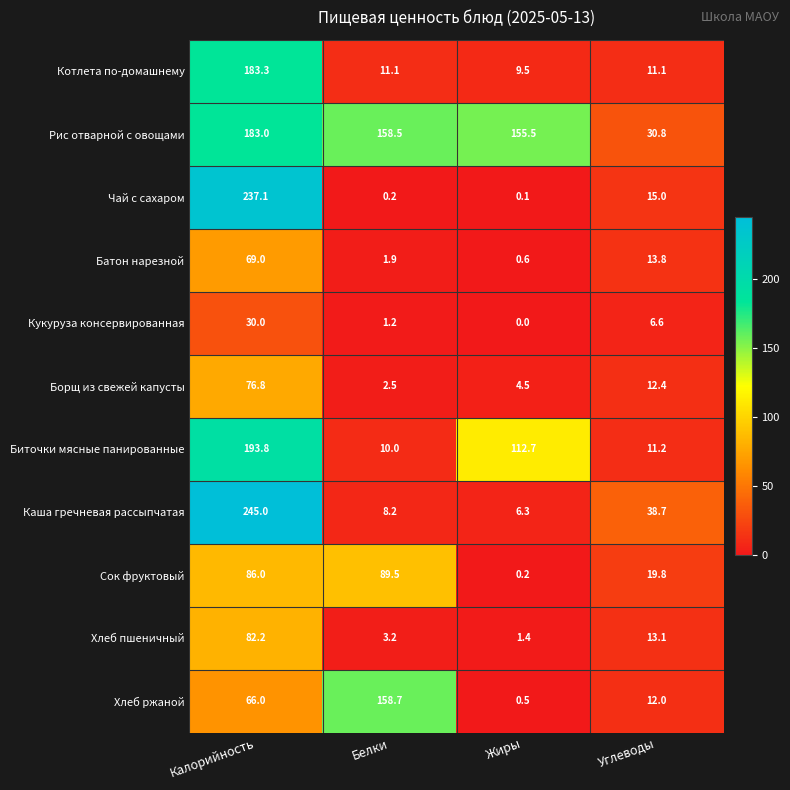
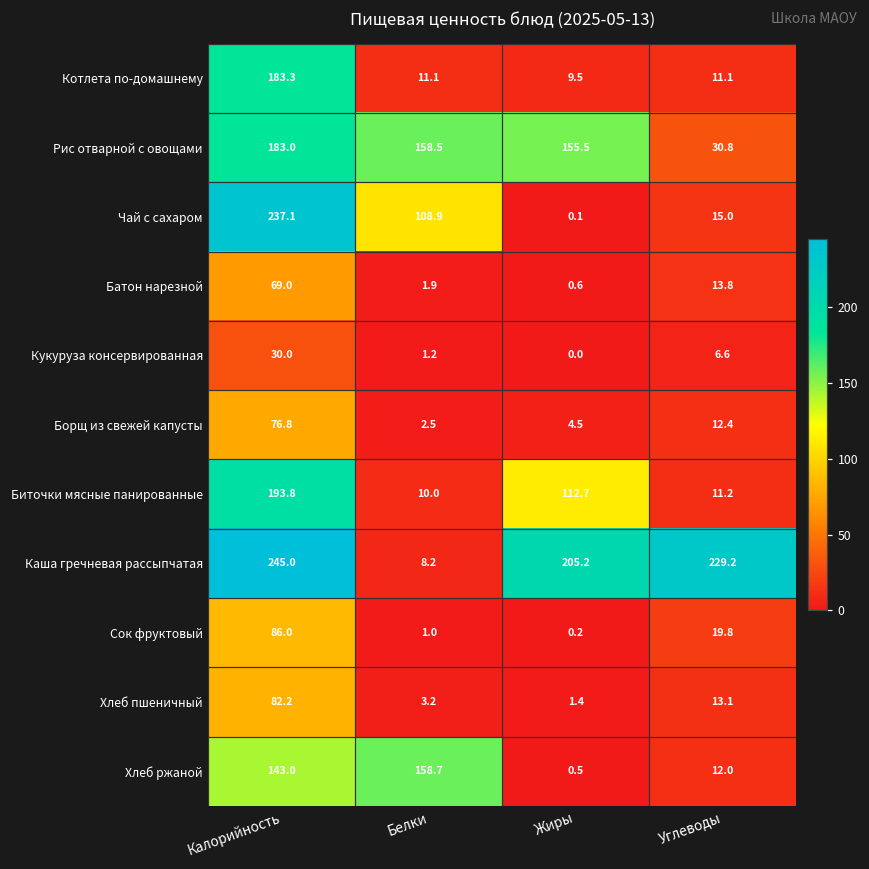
Чай с сахаром, Белки: 0.2 -> 108.9
Каша гречневая рассыпчатая, Жиры: 6.3 -> 205.2
Каша гречневая рассыпчатая, Углеводы: 38.7 -> 229.2
Сок фруктовый, Белки: 89.5 -> 1.0
Хлеб ржаной, Калорийность: 66.0 -> 143.0
